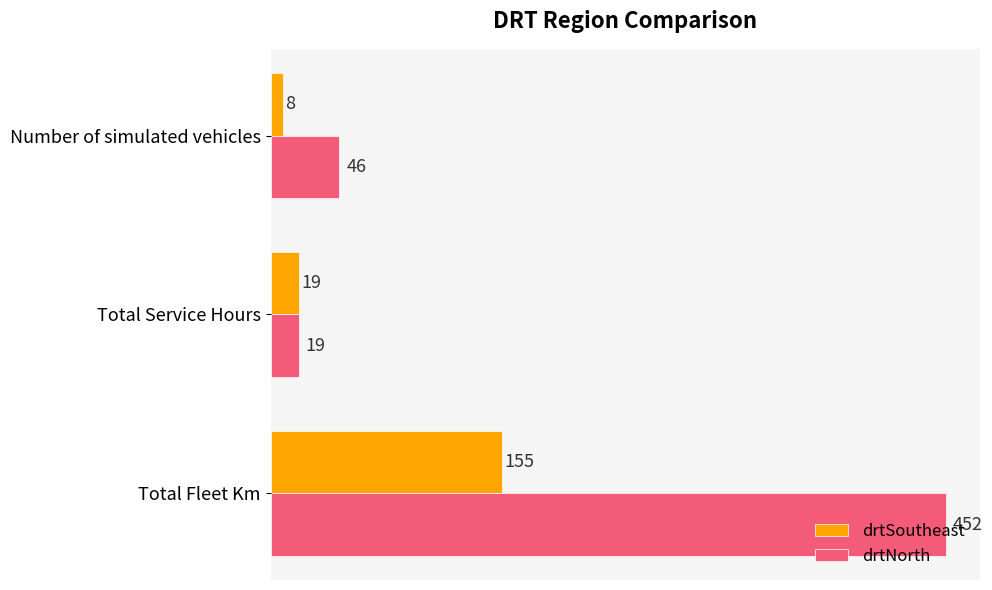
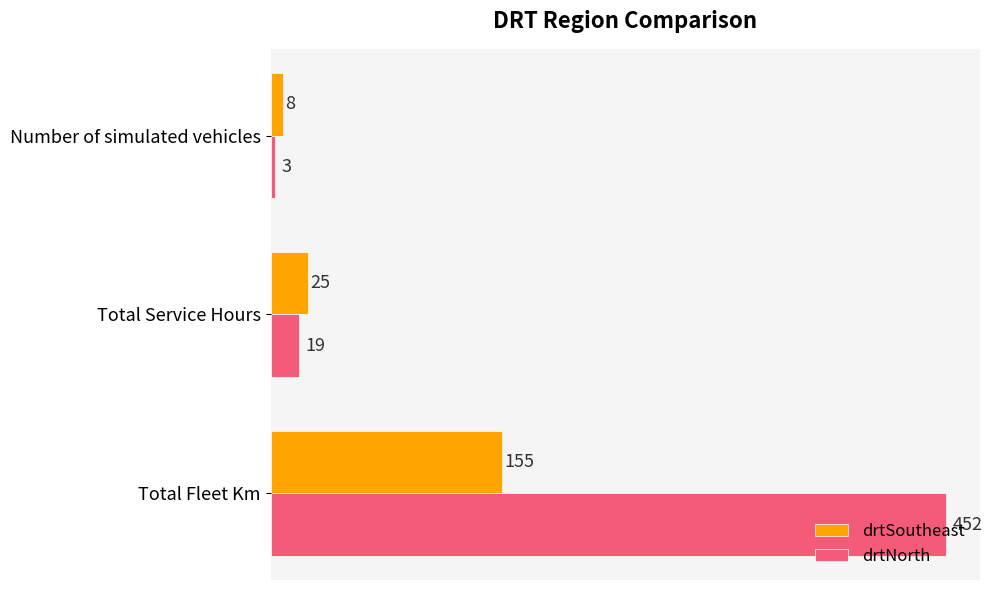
drtNorth, Number of simulated vehicles: 46 -> 3
drtSoutheast, Total Service Hours: 19 -> 25
